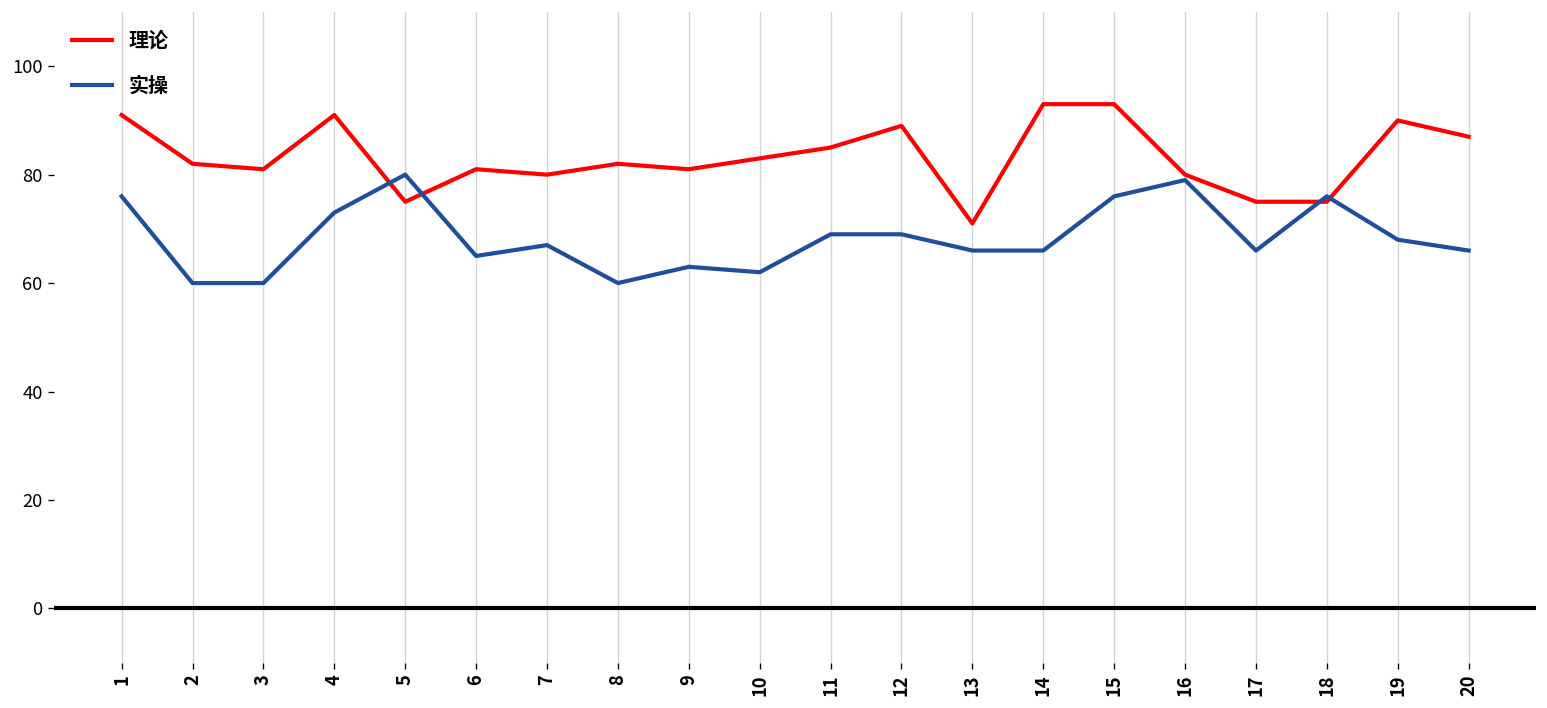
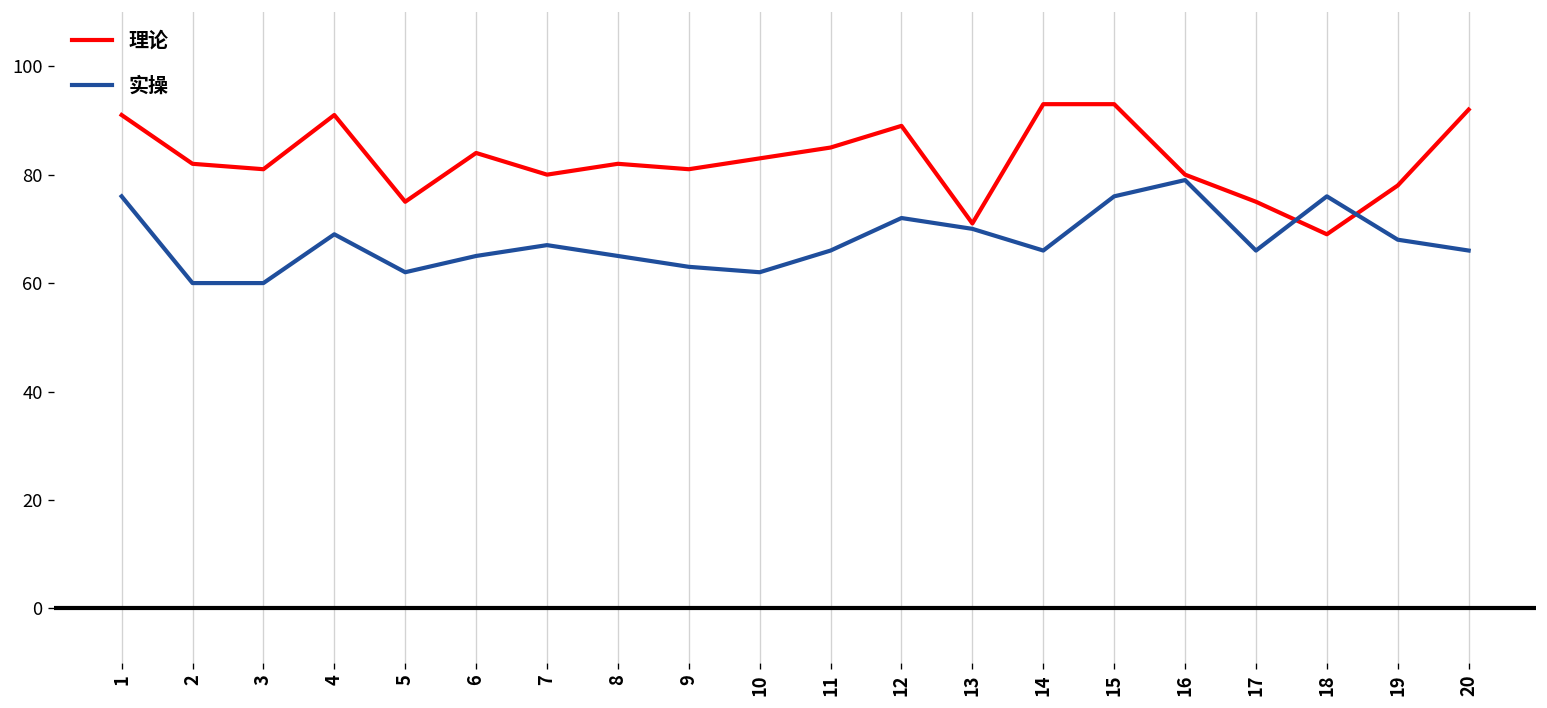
实操, 4: 73 -> 69
实操, 5: 80 -> 62
理论, 6: 81 -> 84
实操, 8: 60 -> 65
实操, 11: 69 -> 66
实操, 12: 69 -> 72
实操, 13: 66 -> 70
理论, 18: 75 -> 69
理论, 19: 90 -> 78
理论, 20: 87 -> 92
